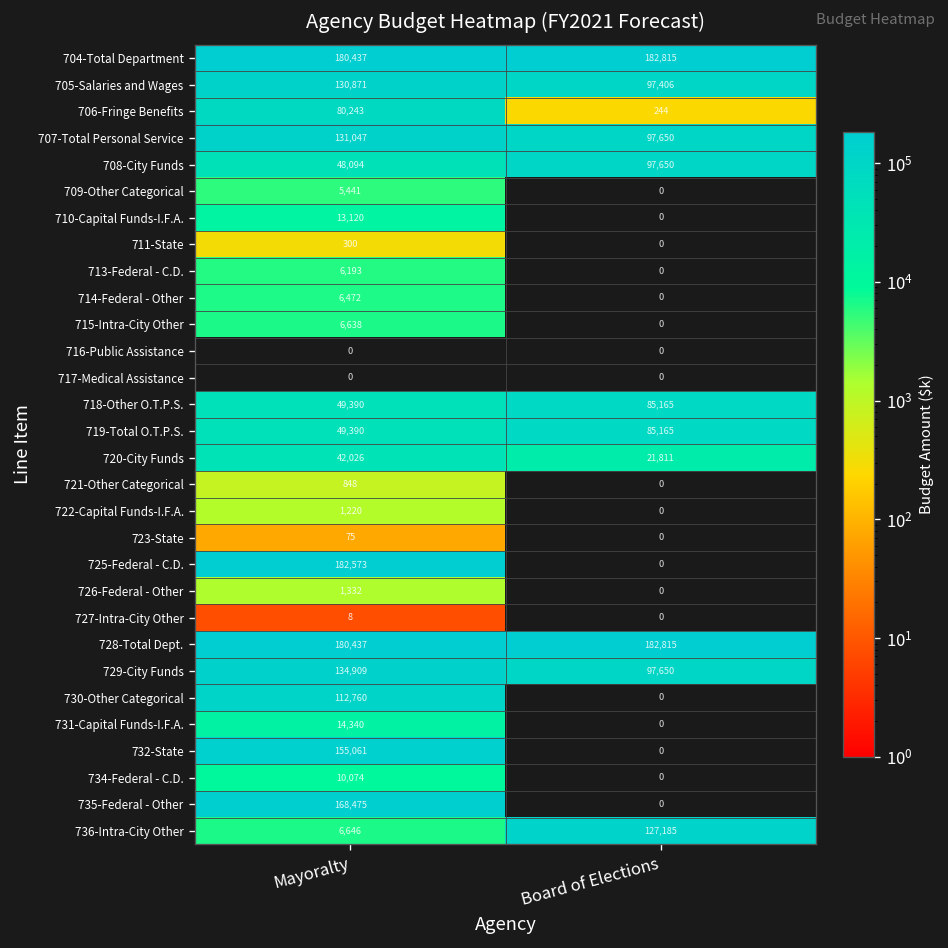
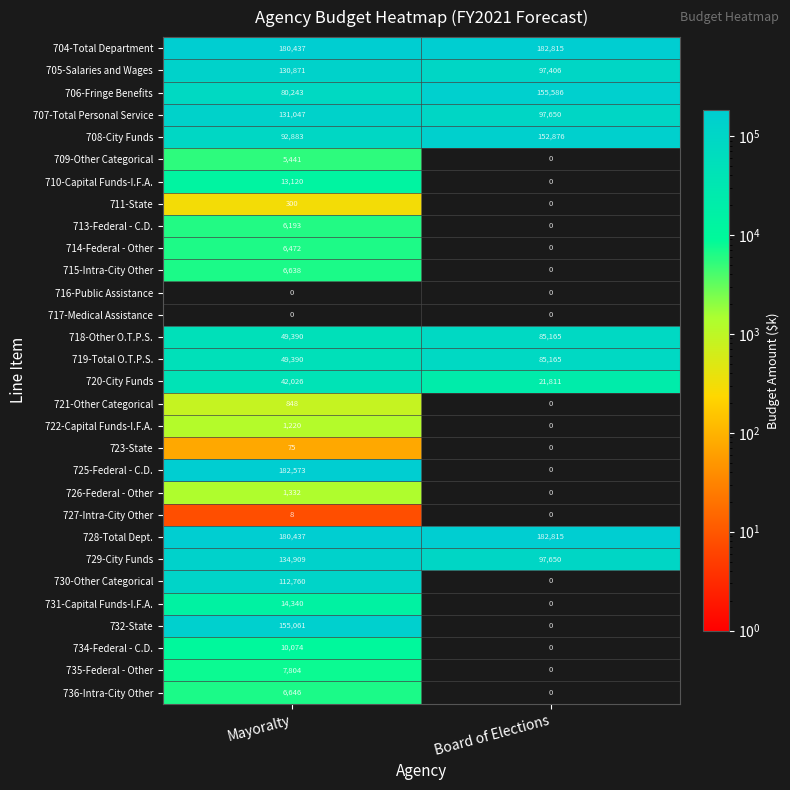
706-Fringe Benefits, Board of Elections: 244 -> 155,586
708-City Funds, Mayoralty: 48,094 -> 92,883
708-City Funds, Board of Elections: 97,650 -> 152,876
735-Federal - Other, Mayoralty: 168,475 -> 7,804
736-Intra-City Other, Board of Elections: 127,185 -> 0
